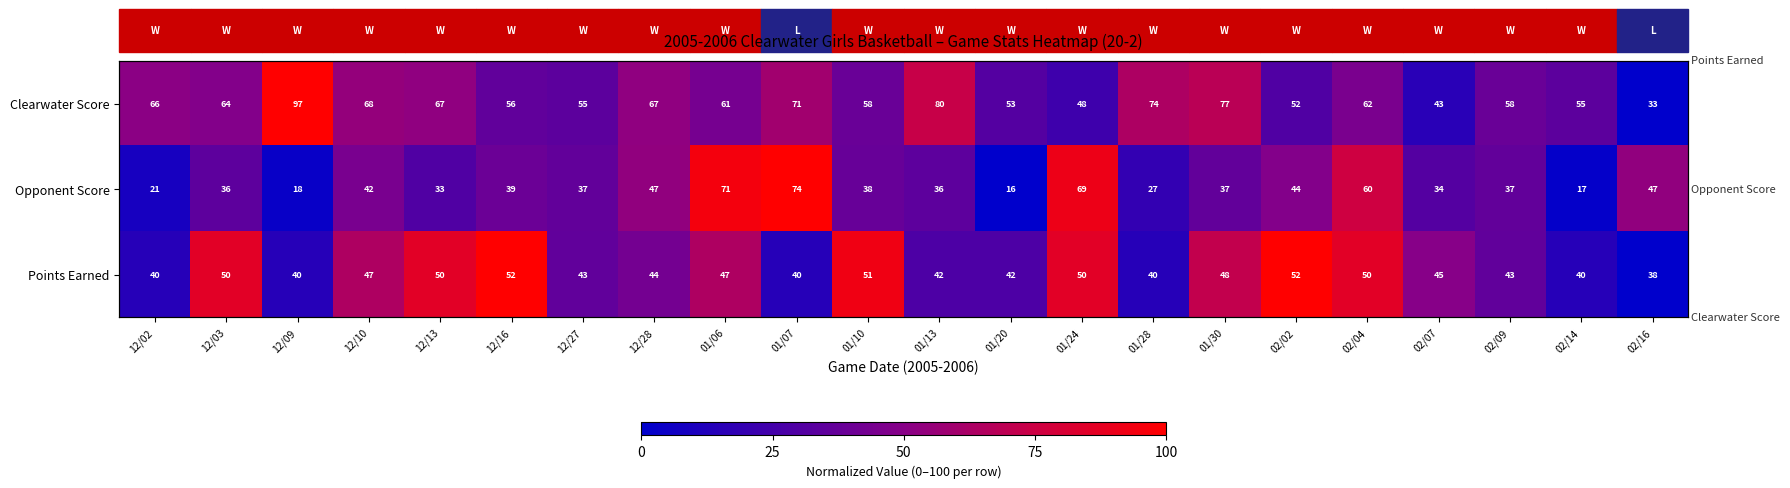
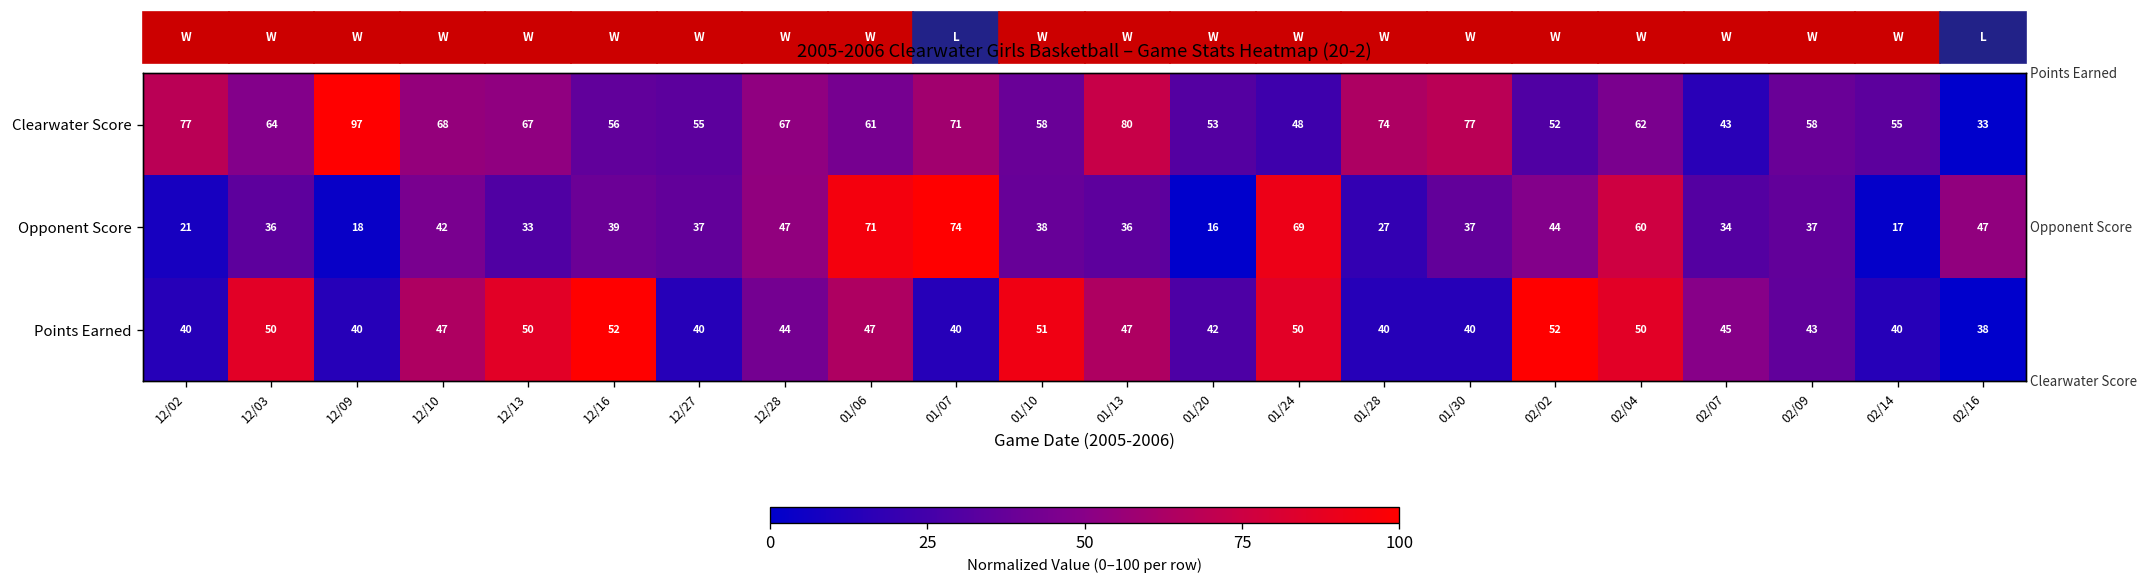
Clearwater Score, 12/02: 66 -> 77
Points Earned, 12/27: 43 -> 40
Points Earned, 01/13: 42 -> 47
Points Earned, 01/30: 48 -> 40
